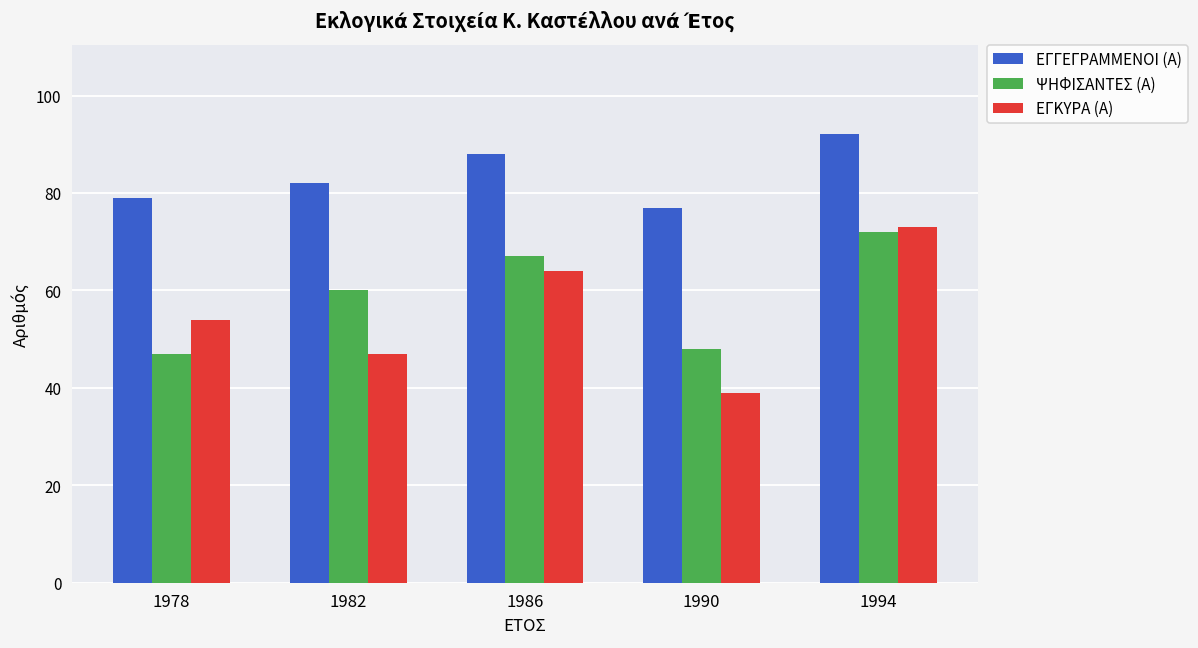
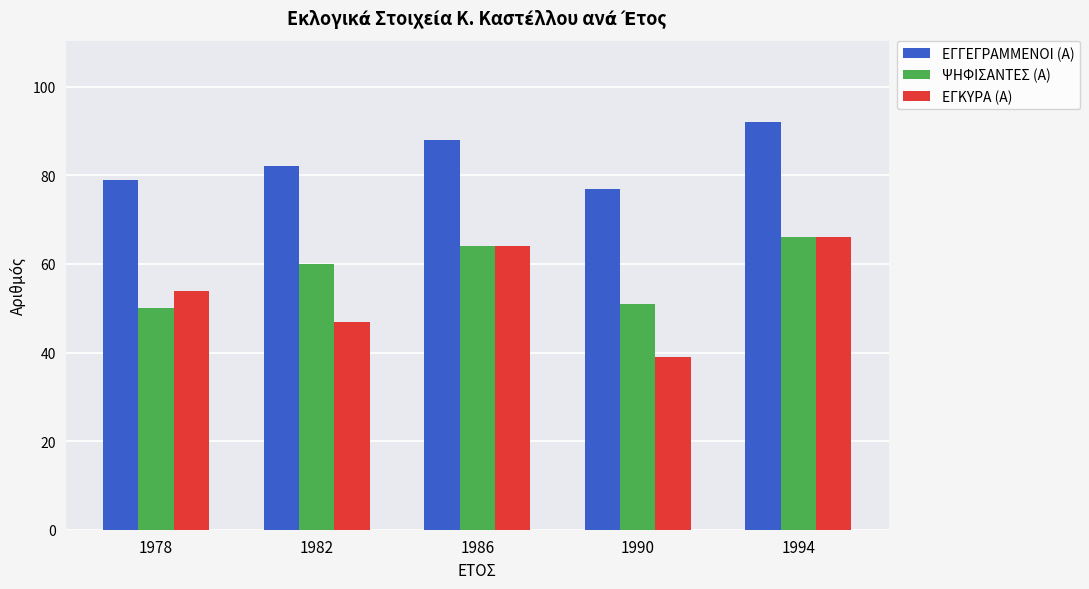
ΨΗΦΙΣΑΝΤΕΣ (Α), 1978: 47 -> 50
ΨΗΦΙΣΑΝΤΕΣ (Α), 1986: 67 -> 64
ΨΗΦΙΣΑΝΤΕΣ (Α), 1990: 48 -> 51
ΨΗΦΙΣΑΝΤΕΣ (Α), 1994: 72 -> 66
ΕΓΚΥΡΑ (Α), 1994: 73 -> 66
